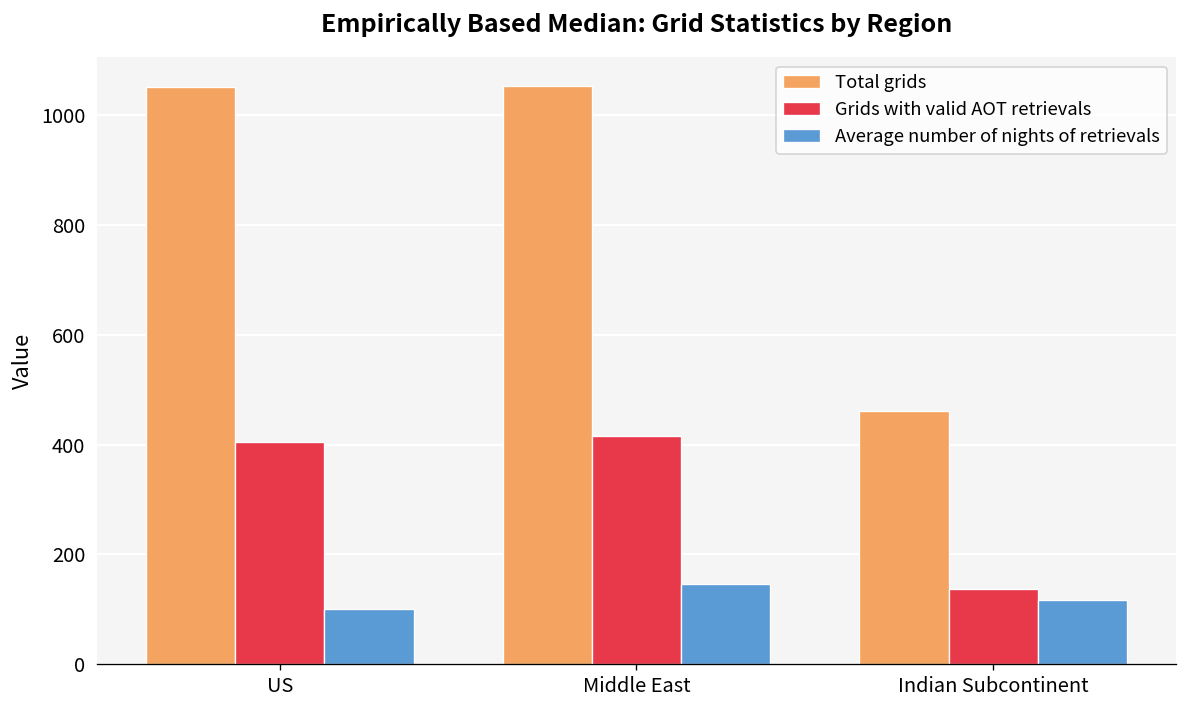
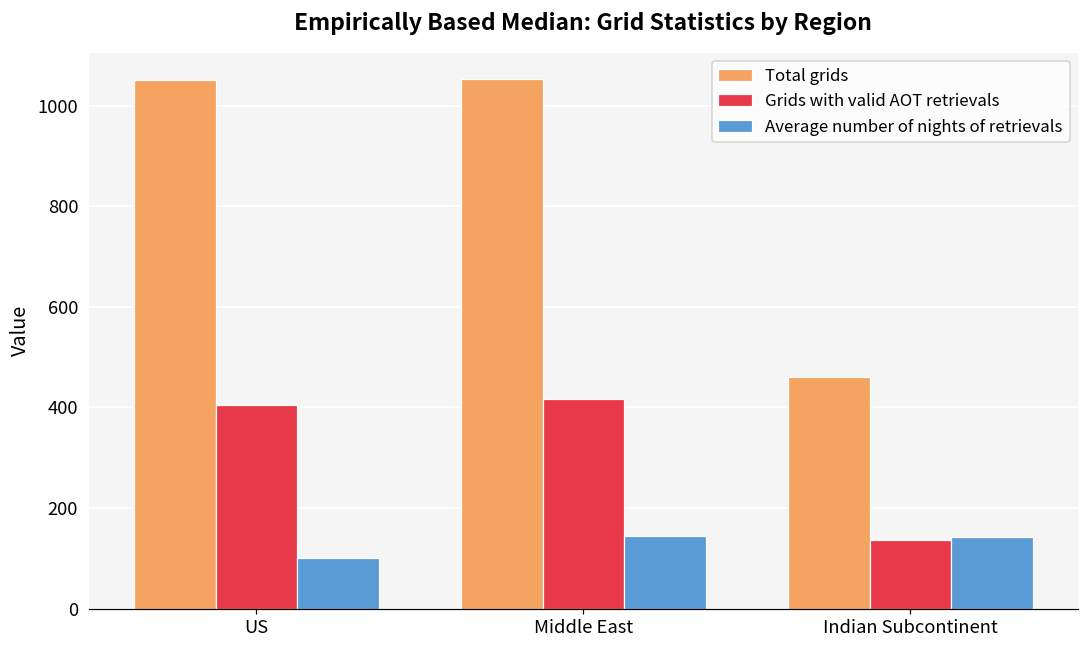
Average number of nights of retrievals, Indian Subcontinent: 120 -> 140
